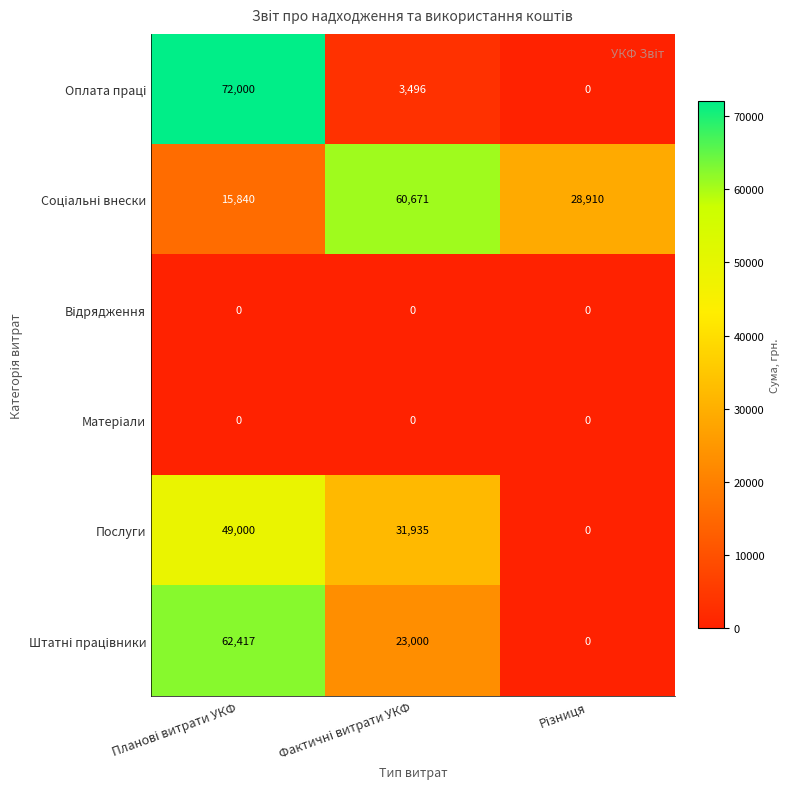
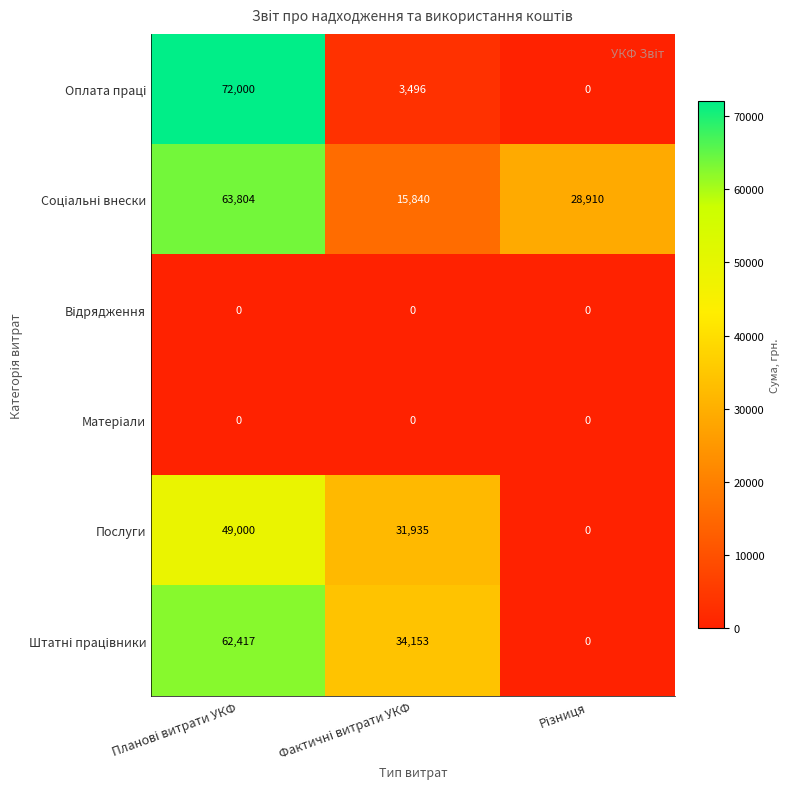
Соціальні внески, Планові витрати УКФ: 15,840 -> 63,804
Соціальні внески, Фактичні витрати УКФ: 60,671 -> 15,840
Штатні працівники, Фактичні витрати УКФ: 23,000 -> 34,153
